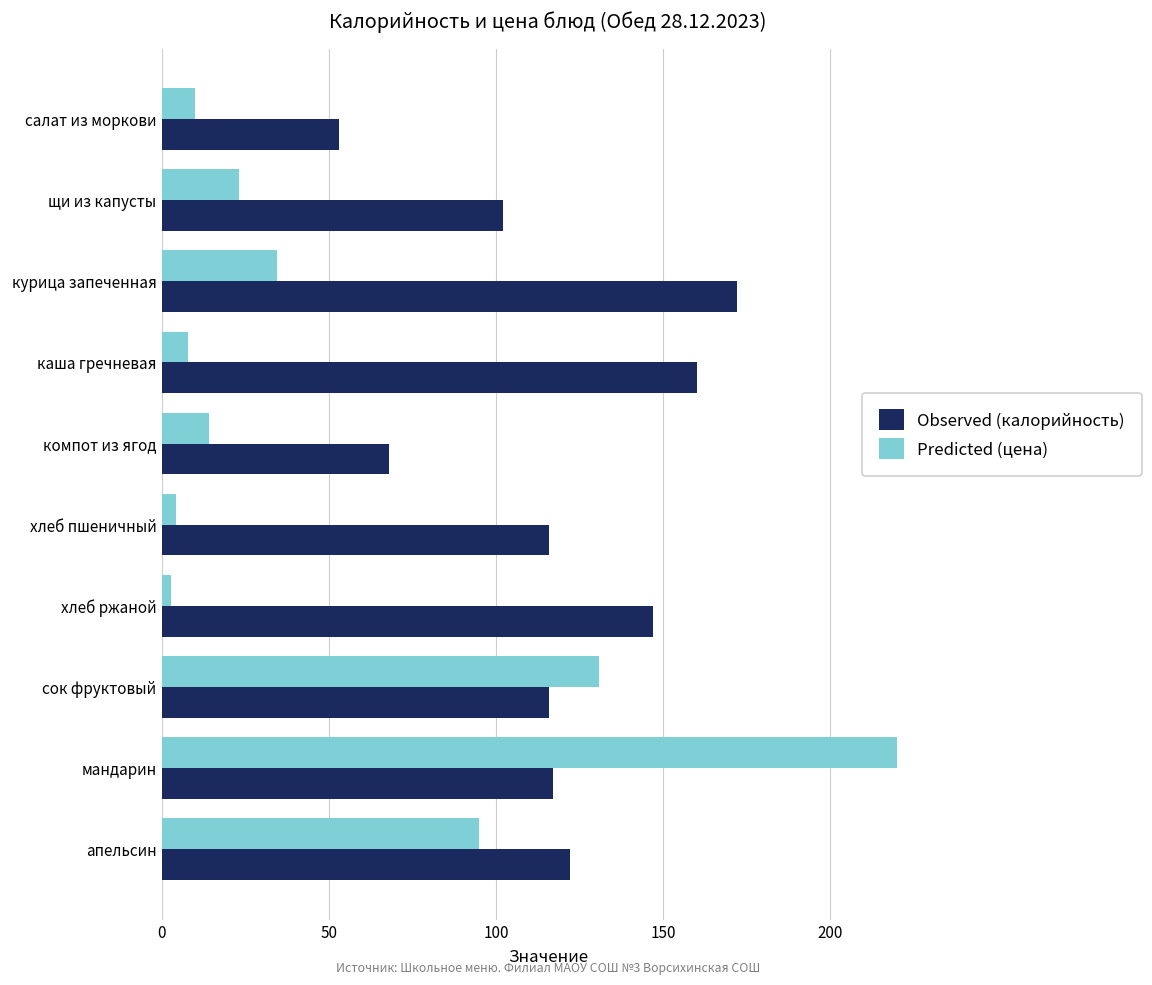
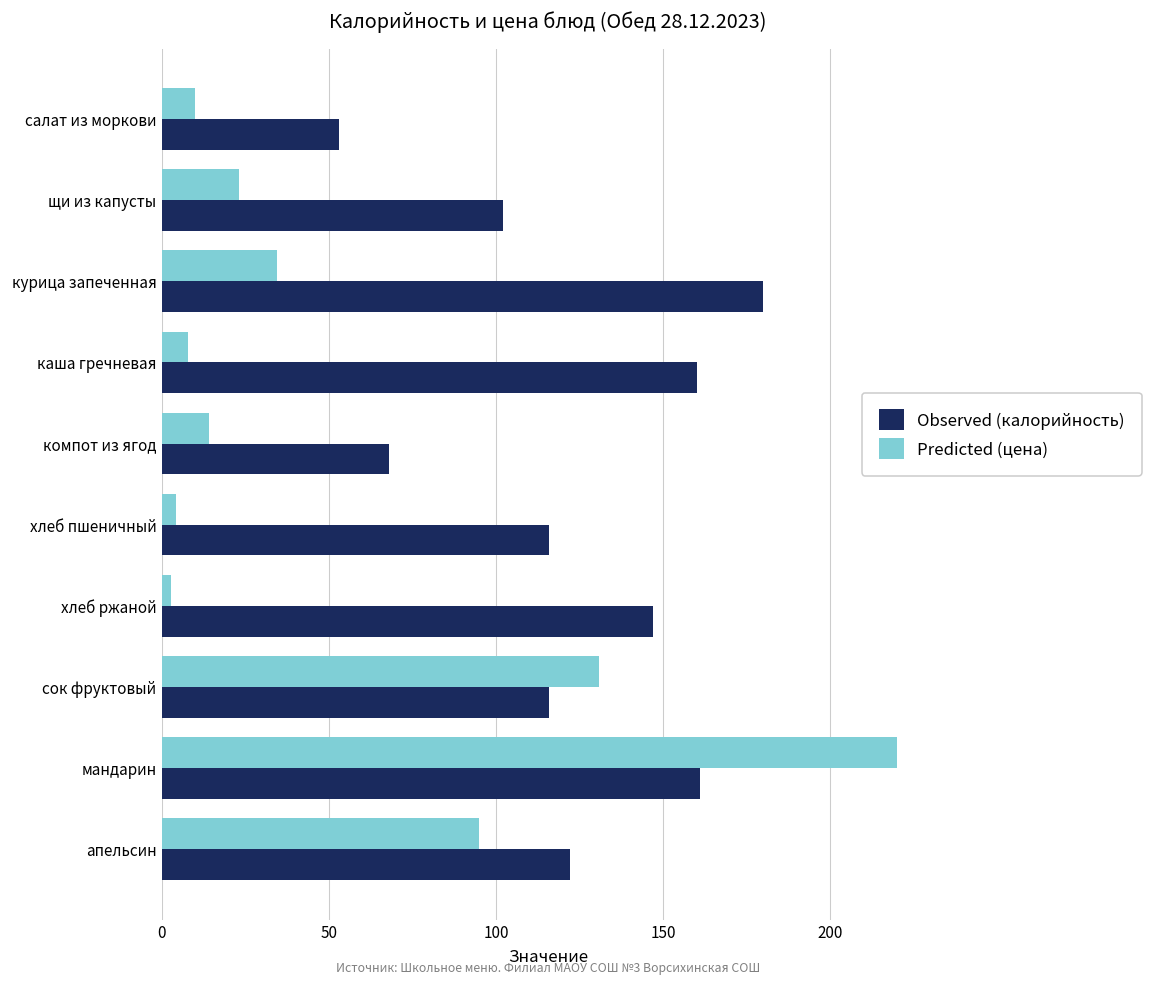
Observed (калорийность), курица запеченная: 172 -> 180
Observed (калорийность), мандарин: 117 -> 161
